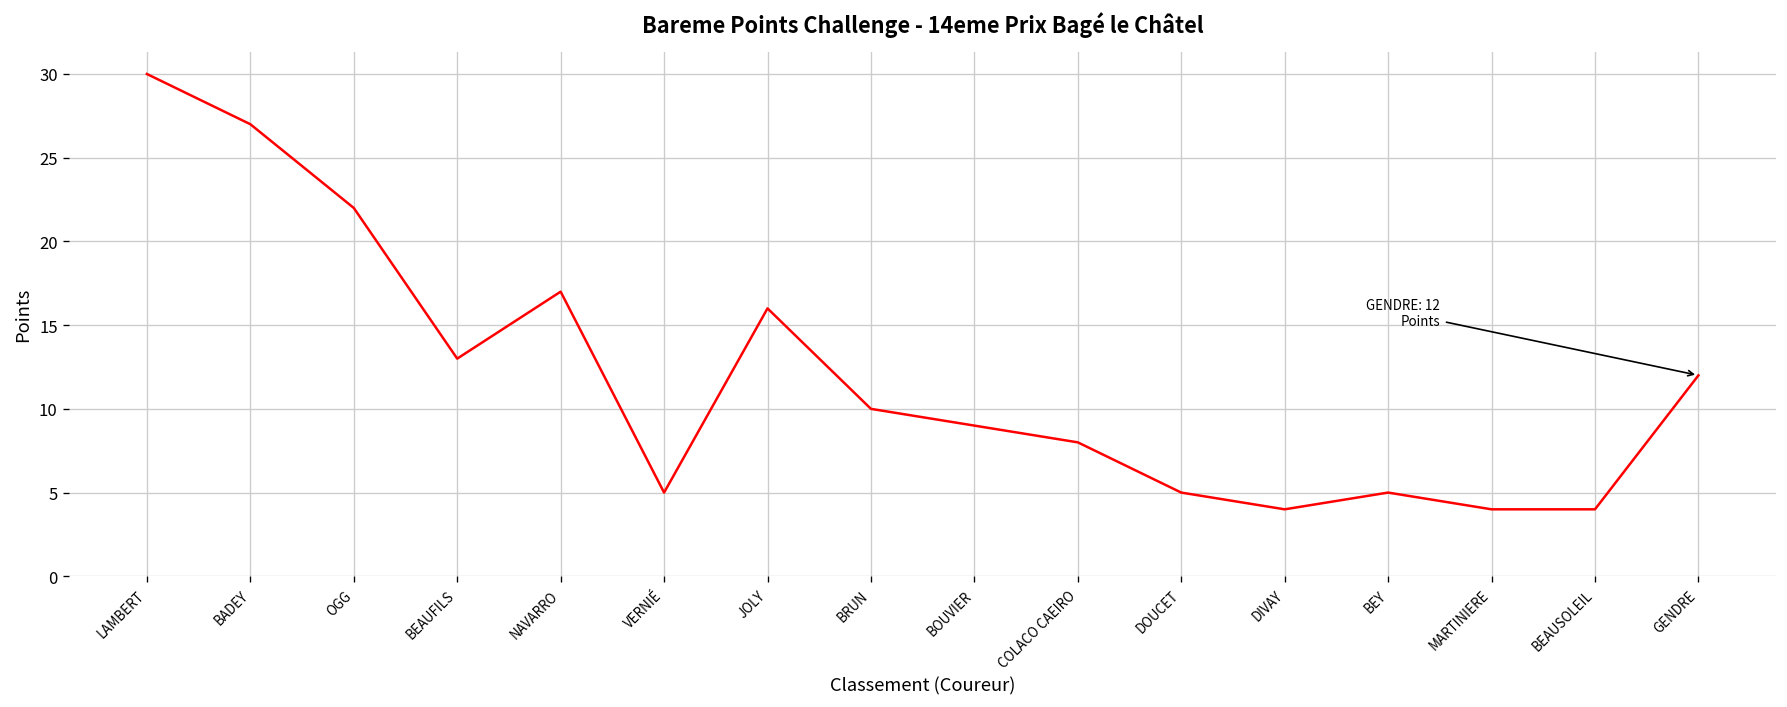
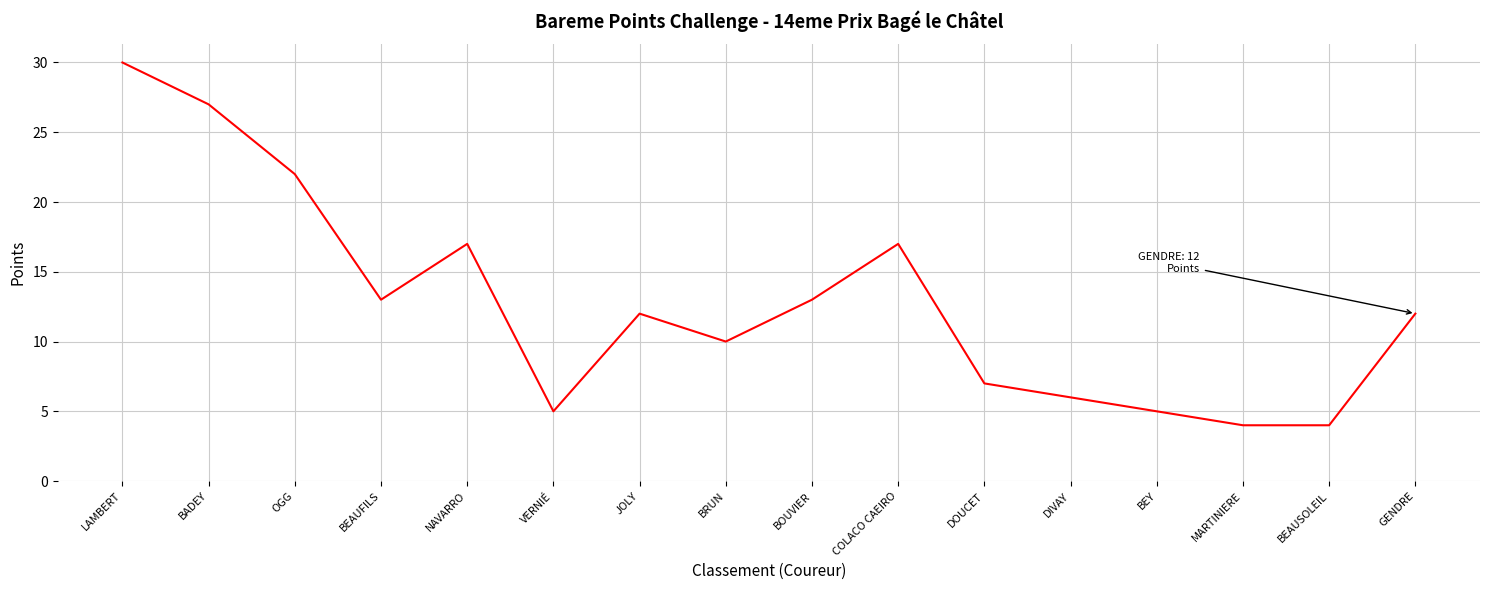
JOLY: 16 -> 12
BOUVIER: 9 -> 13
COLACO CAEIRO: 8 -> 17
DOUCET: 5 -> 7
DIVAY: 4 -> 6
